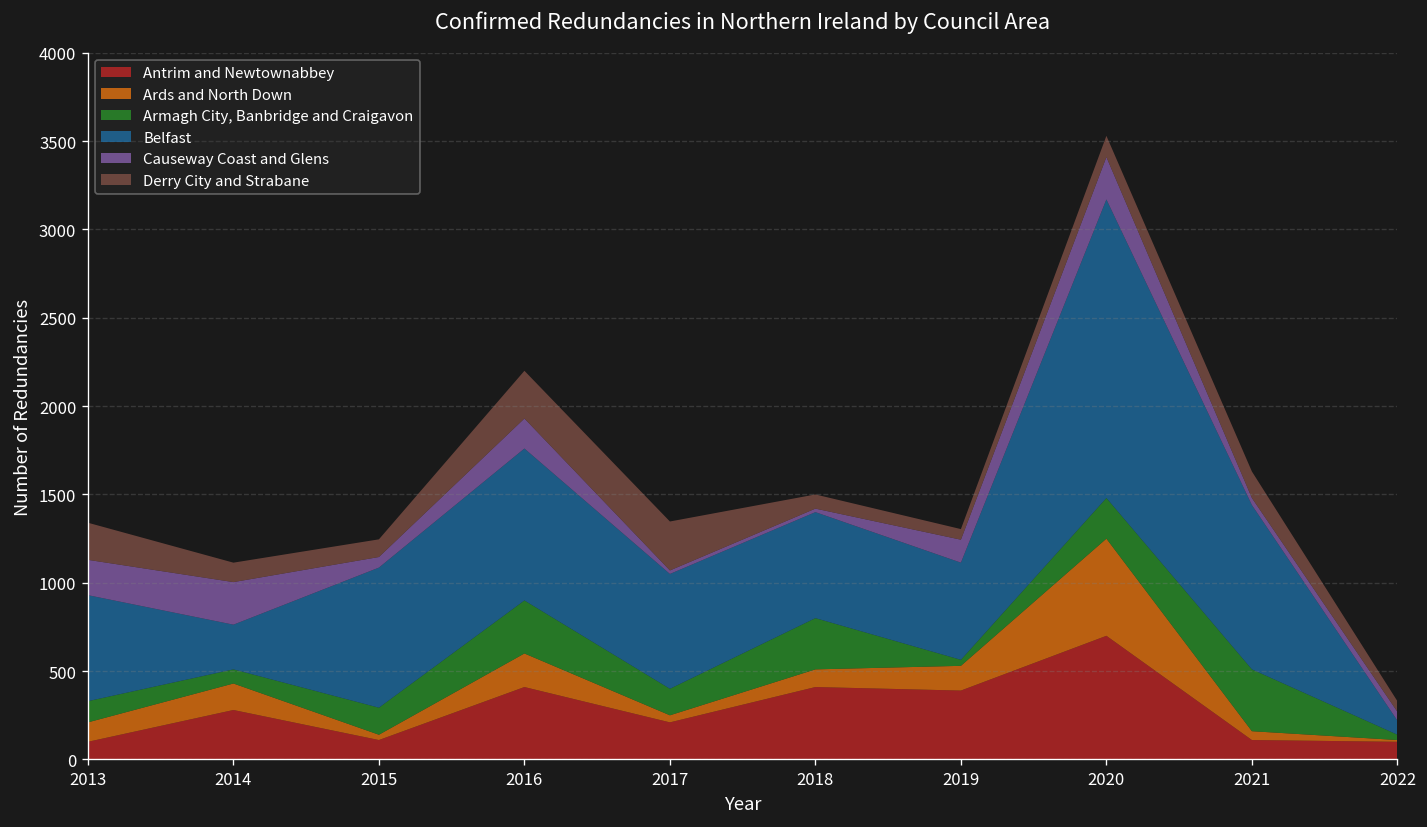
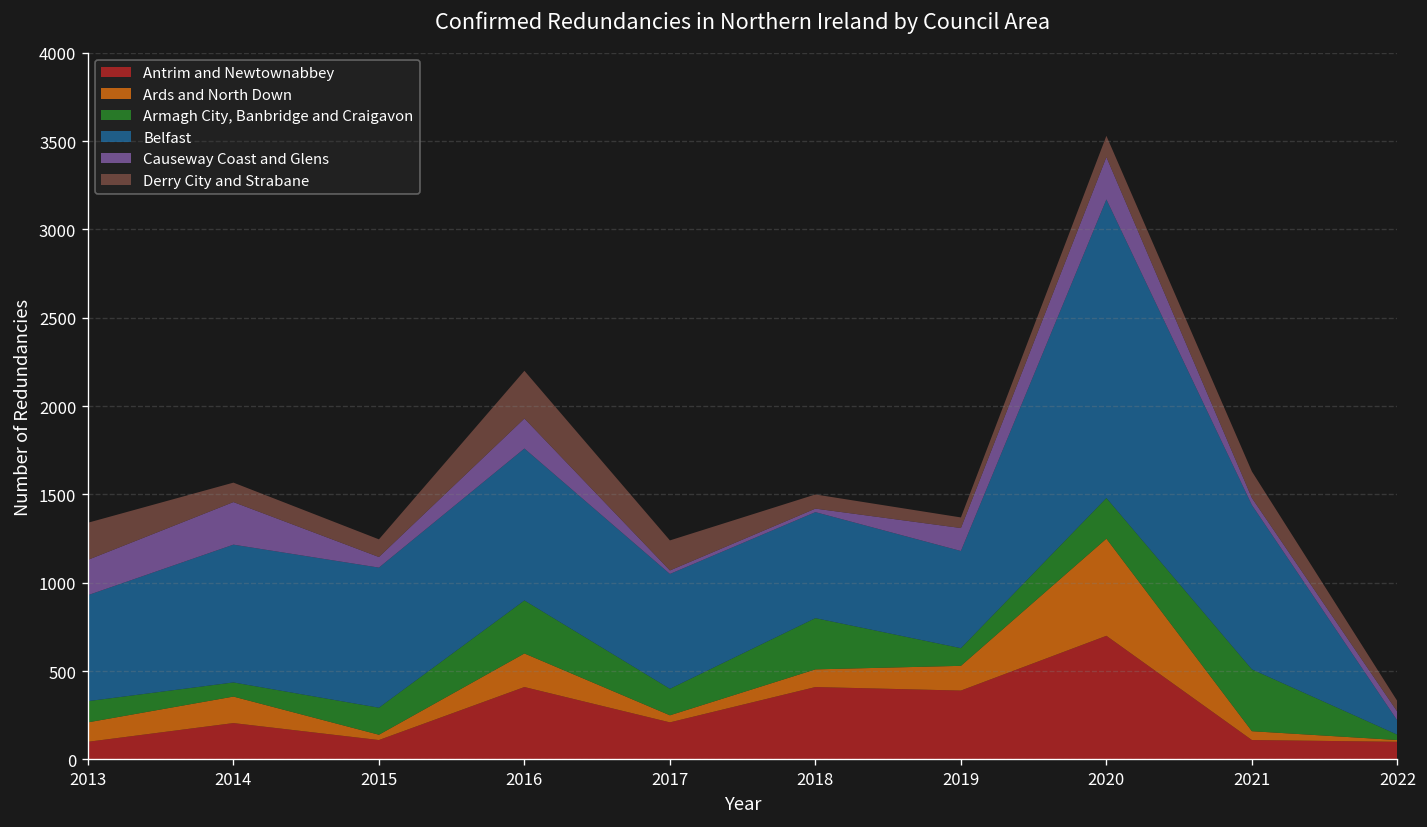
Antrim and Newtownabbey, 2014: 280 -> 210
Belfast, 2014: 250 -> 780
Derry City and Strabane, 2017: 280 -> 170
Armagh City, Banbridge and Craigavon, 2019: 30 -> 100
